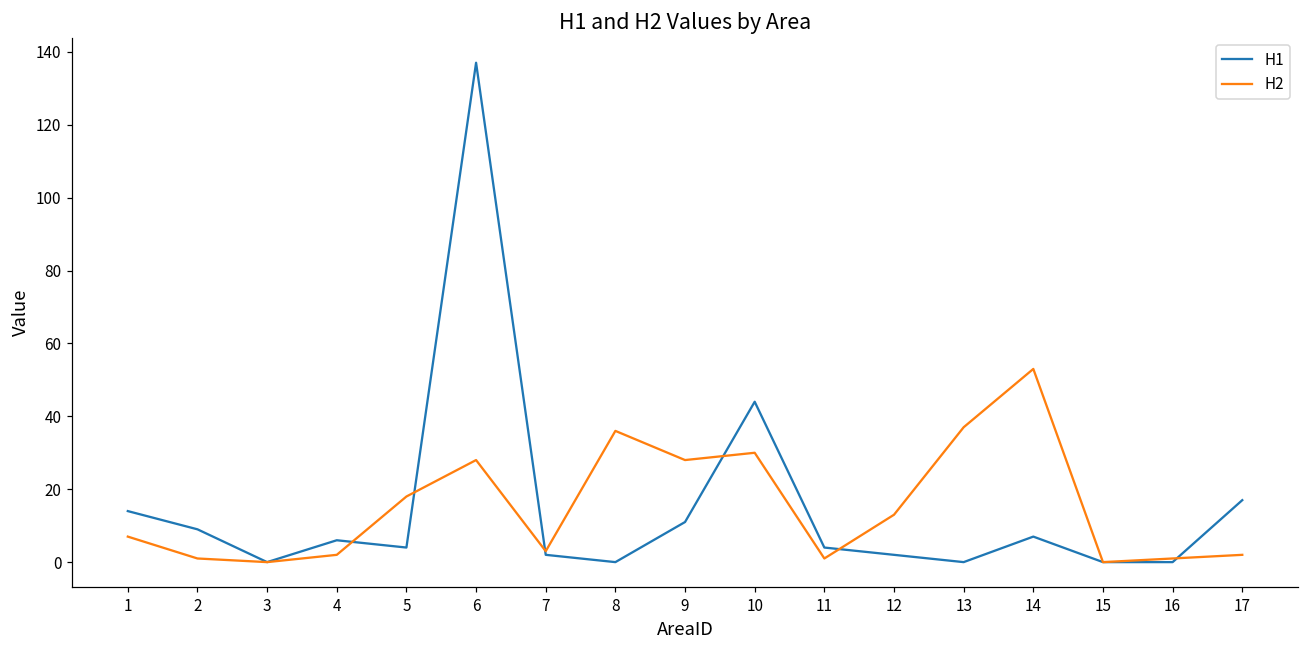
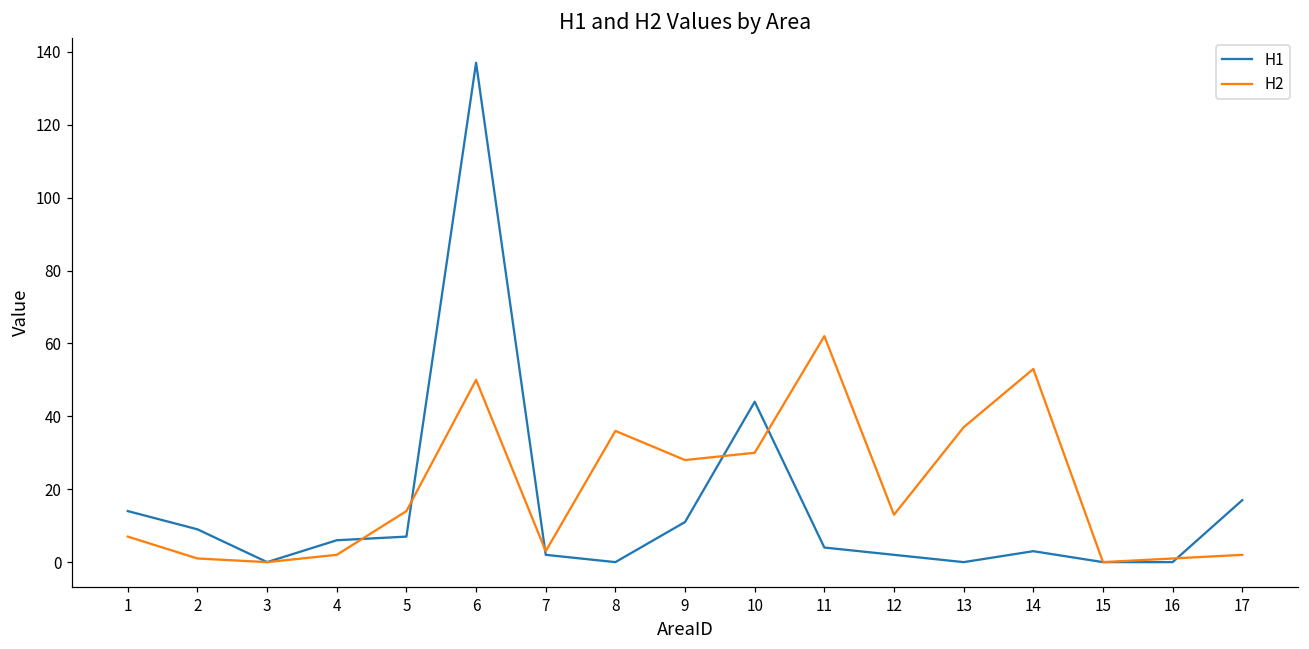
H1, 5: 4 -> 7
H2, 5: 18 -> 14
H2, 6: 28 -> 50
H2, 11: 1 -> 62
H1, 14: 7 -> 3
